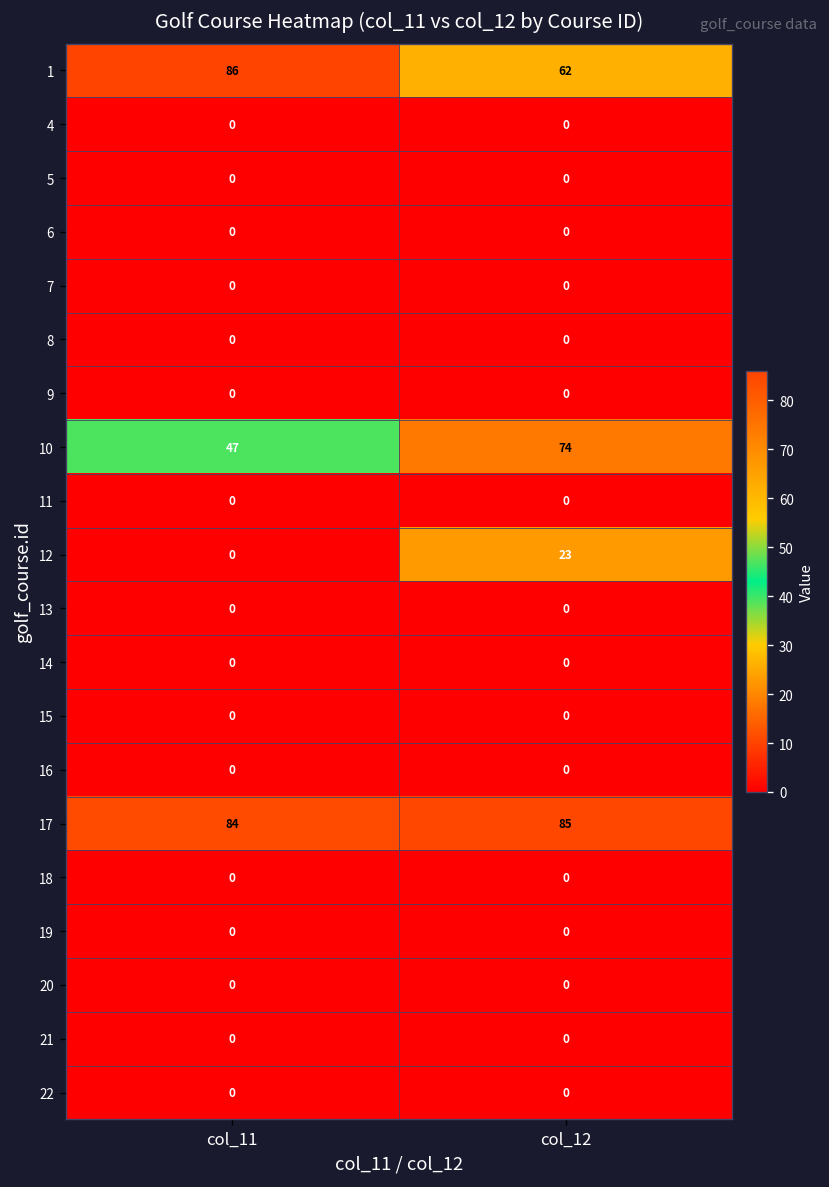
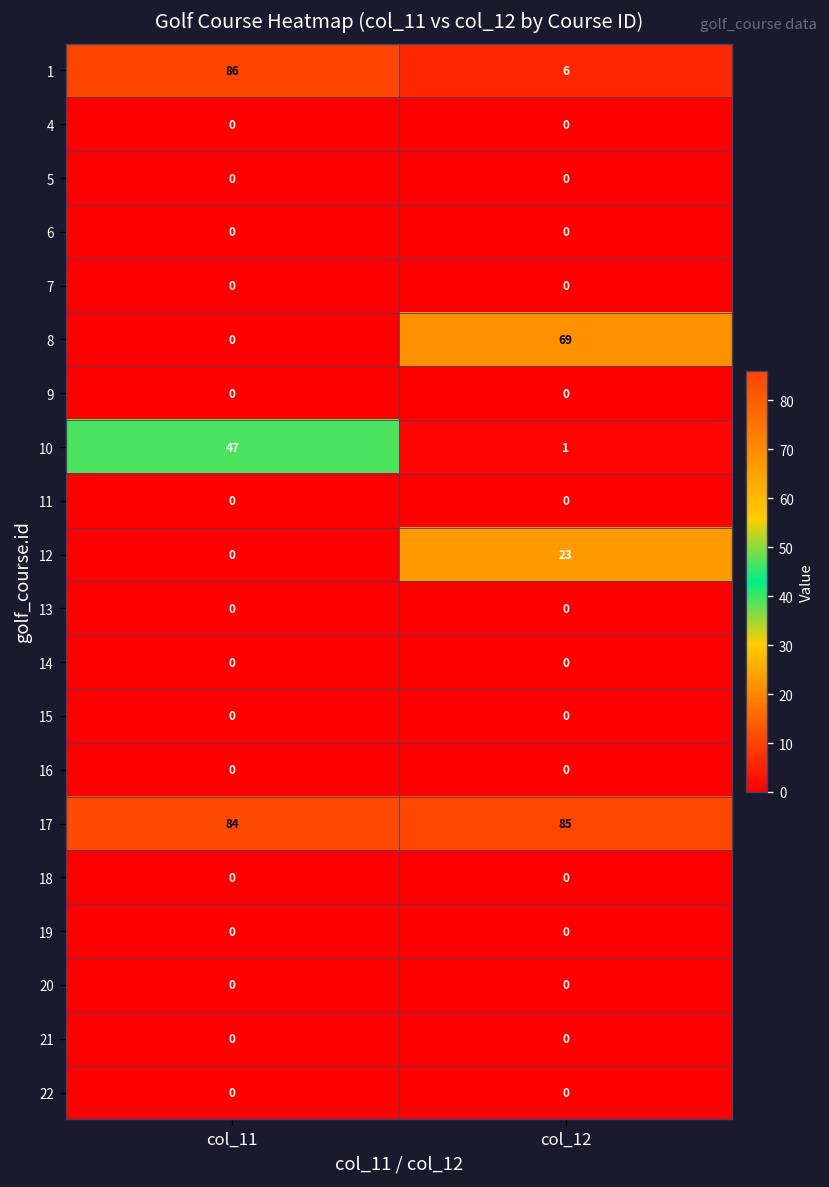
1, col_12: 62 -> 6
8, col_12: 0 -> 69
10, col_12: 74 -> 1
